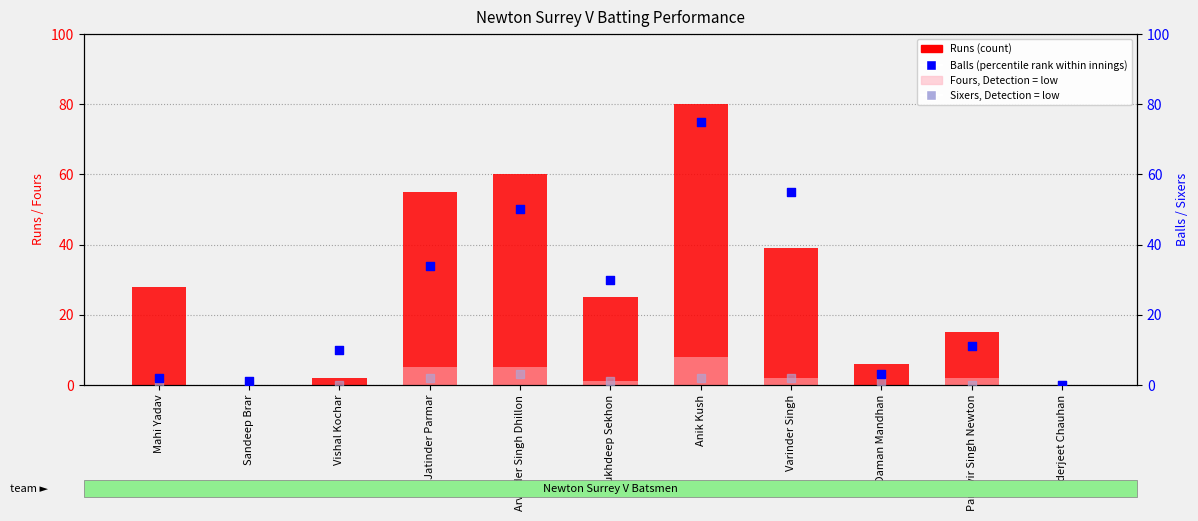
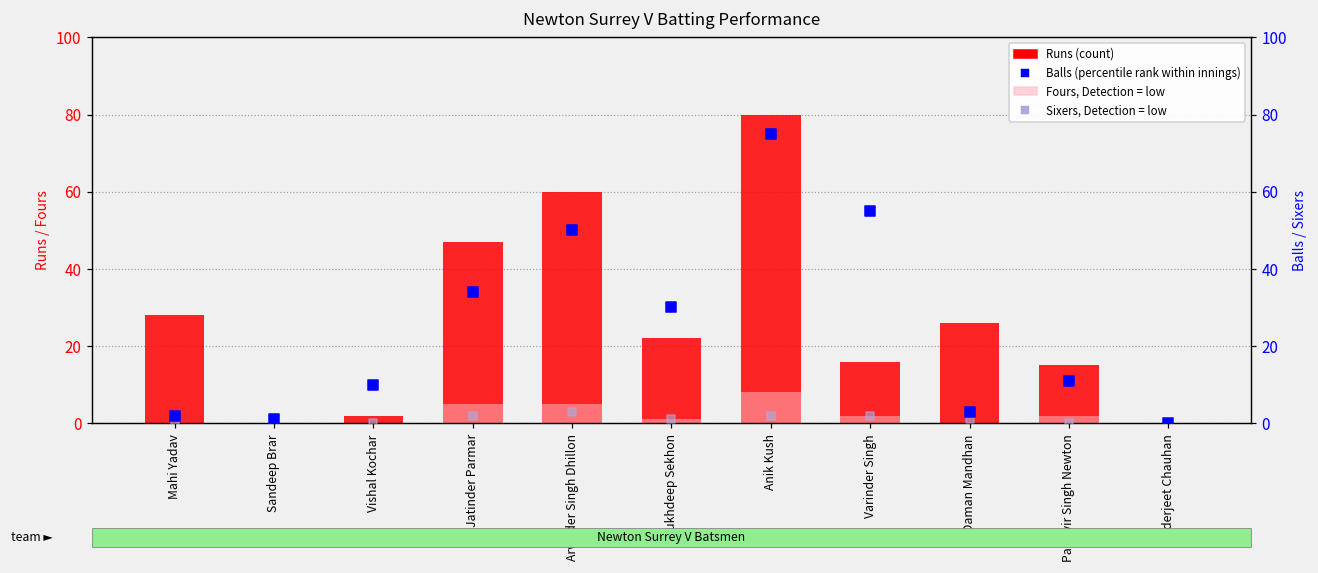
Runs (count), Jatinder Parmar: 55 -> 47
Runs (count), Sukhdeep Sekhon: 25 -> 22
Runs (count), Varinder Singh: 39 -> 16
Runs (count), Daman Mandhan: 6 -> 26
